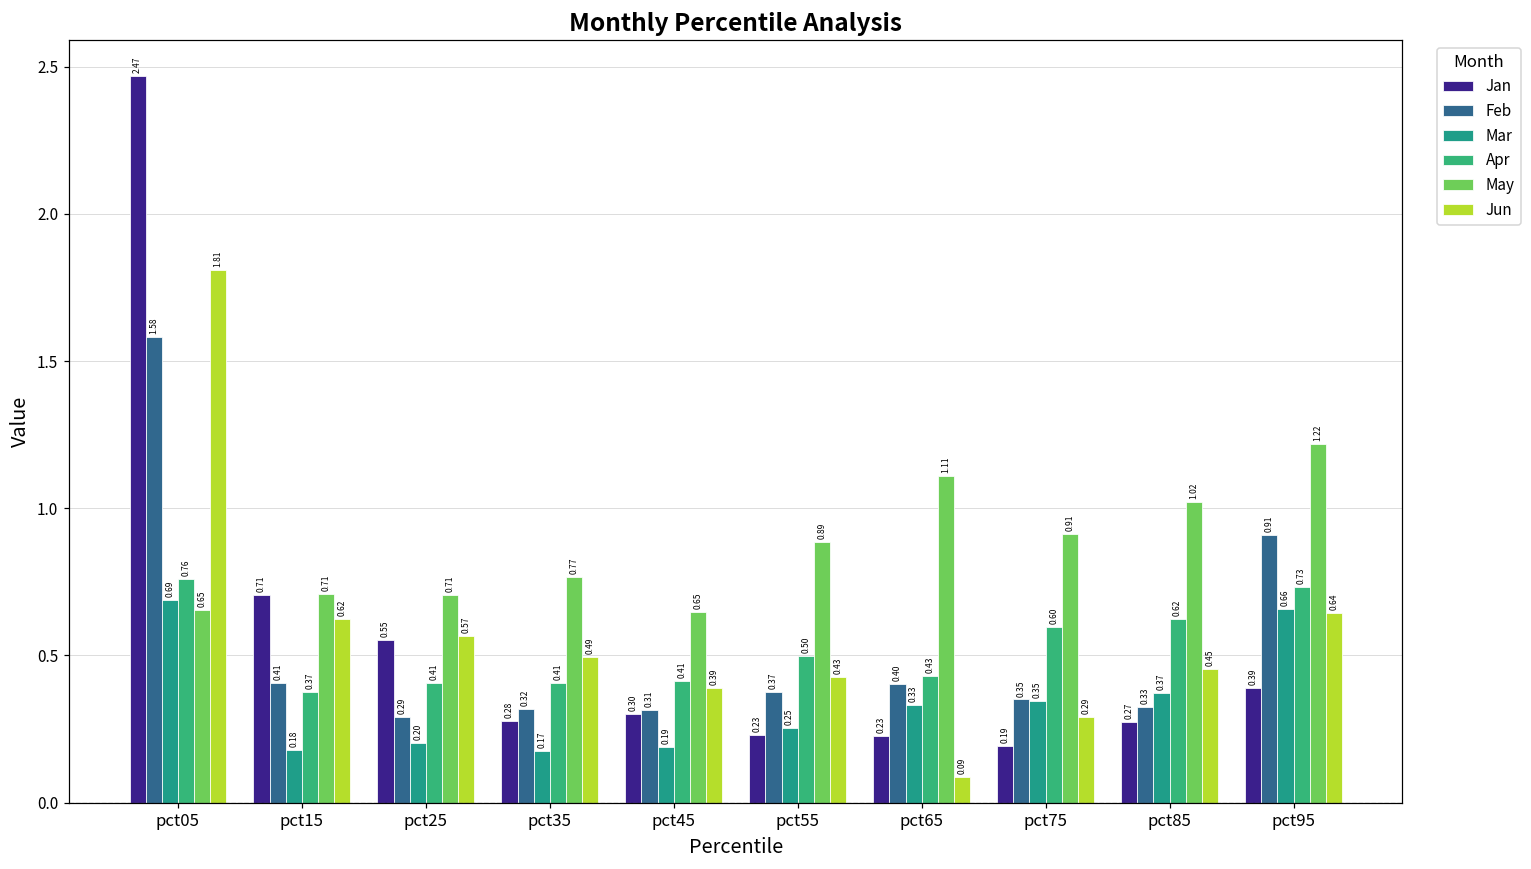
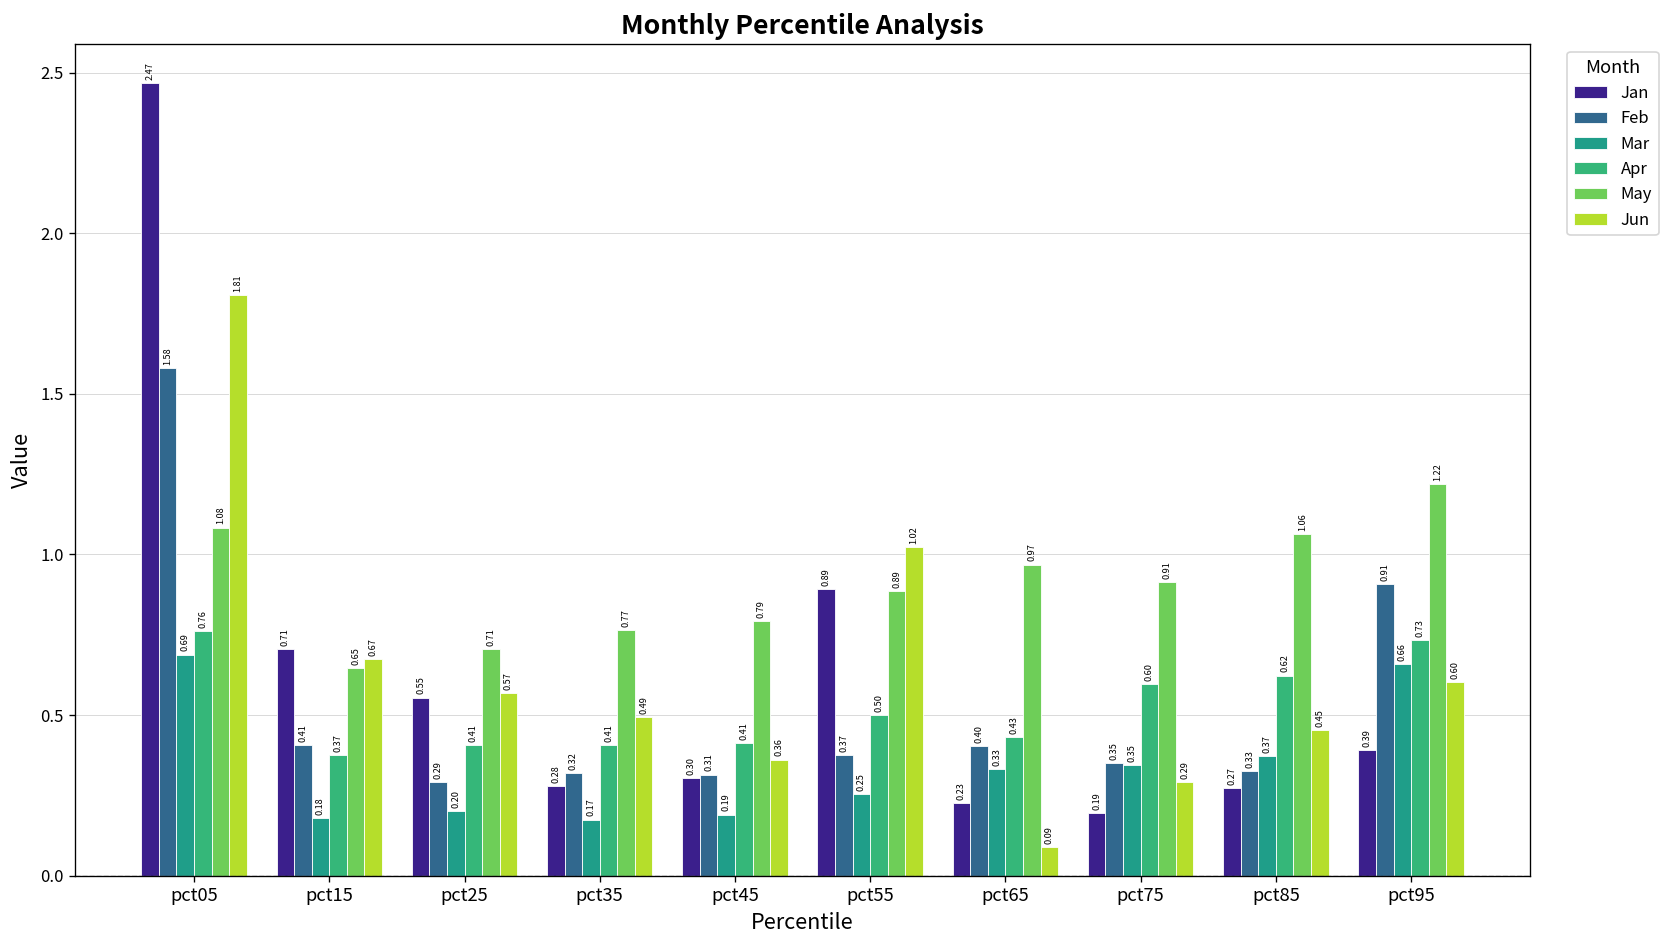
May, pct05: 0.65 -> 1.08
May, pct15: 0.71 -> 0.65
Jun, pct15: 0.62 -> 0.67
May, pct45: 0.65 -> 0.79
Jun, pct45: 0.39 -> 0.36
Jan, pct55: 0.23 -> 0.89
Jun, pct55: 0.43 -> 1.02
May, pct65: 1.11 -> 0.97
May, pct85: 1.02 -> 1.06
Jun, pct95: 0.64 -> 0.60
